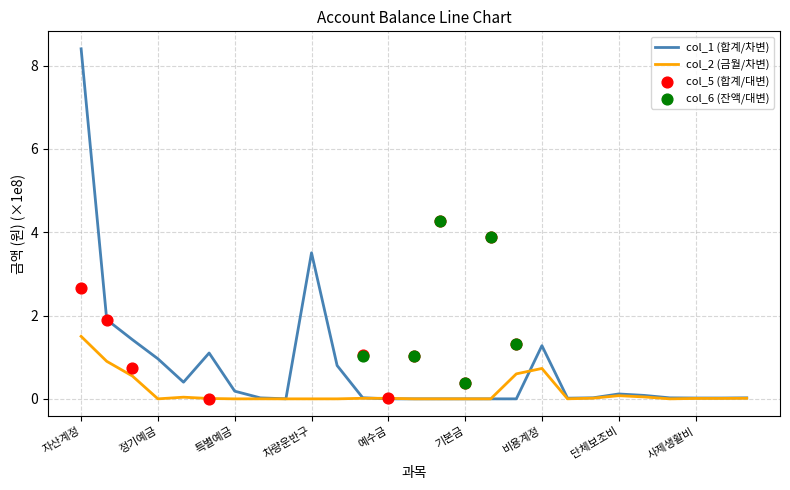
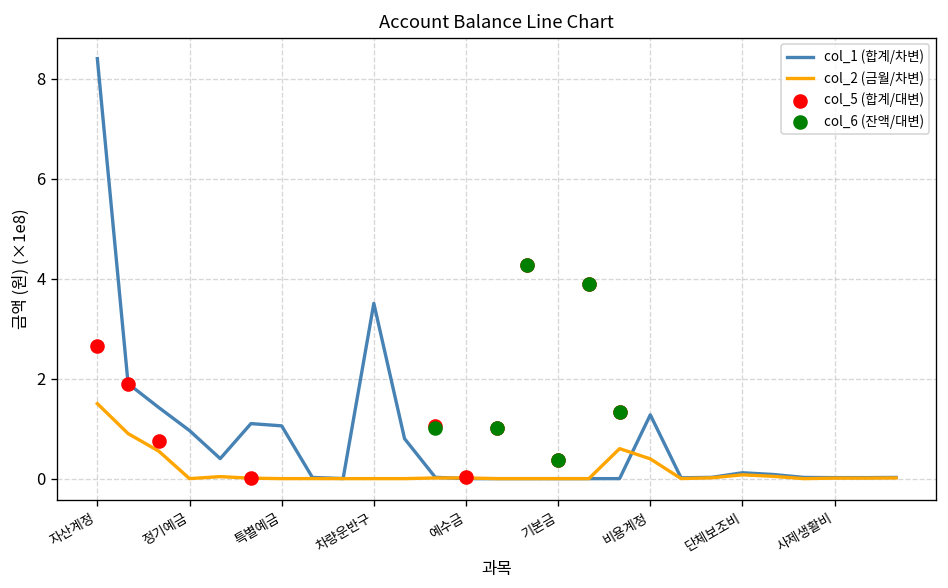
col_1 (합계/차변), 특별예금: 0.2 -> 1.1
col_2 (금월/차변), 비용계정: 0.7 -> 0.4
